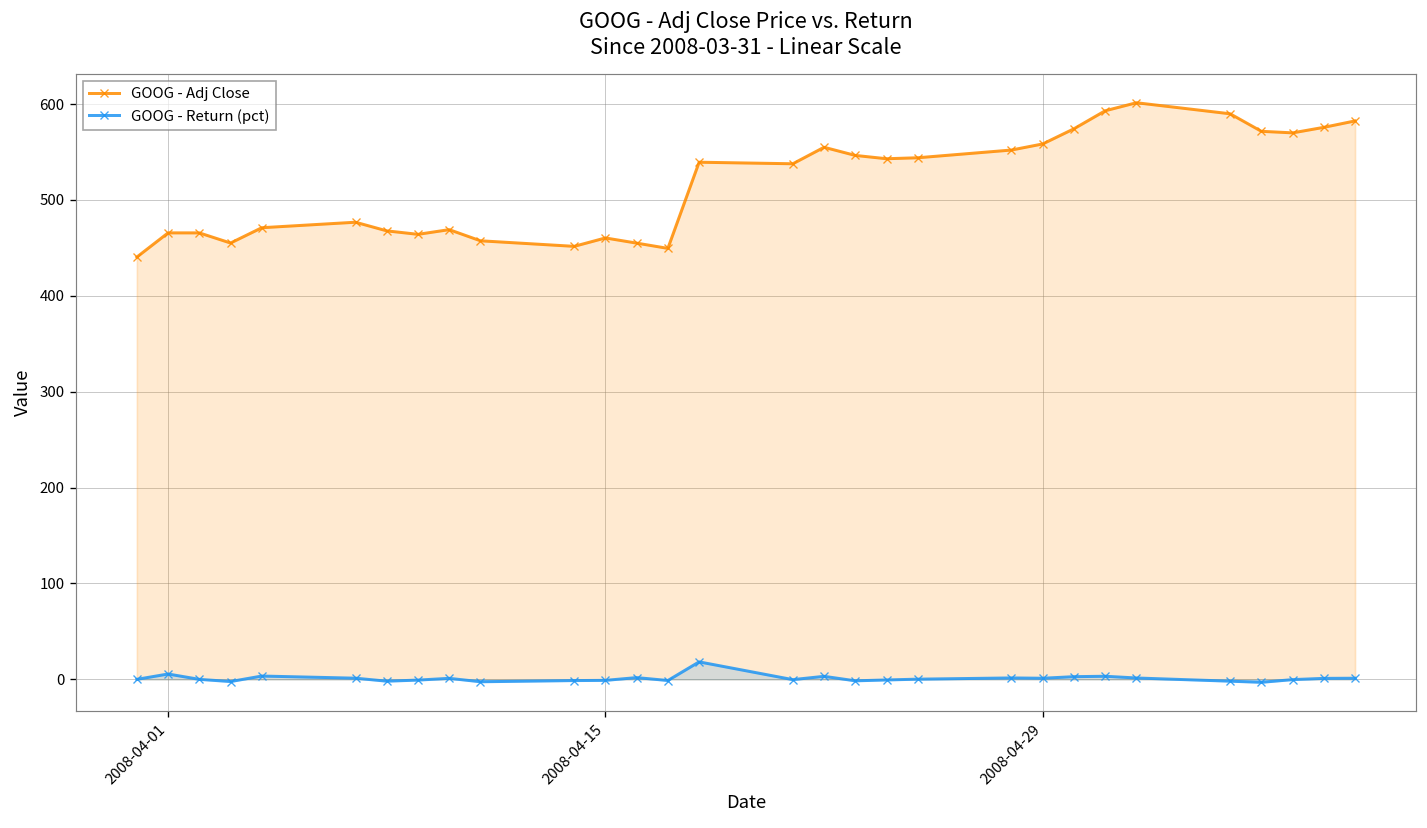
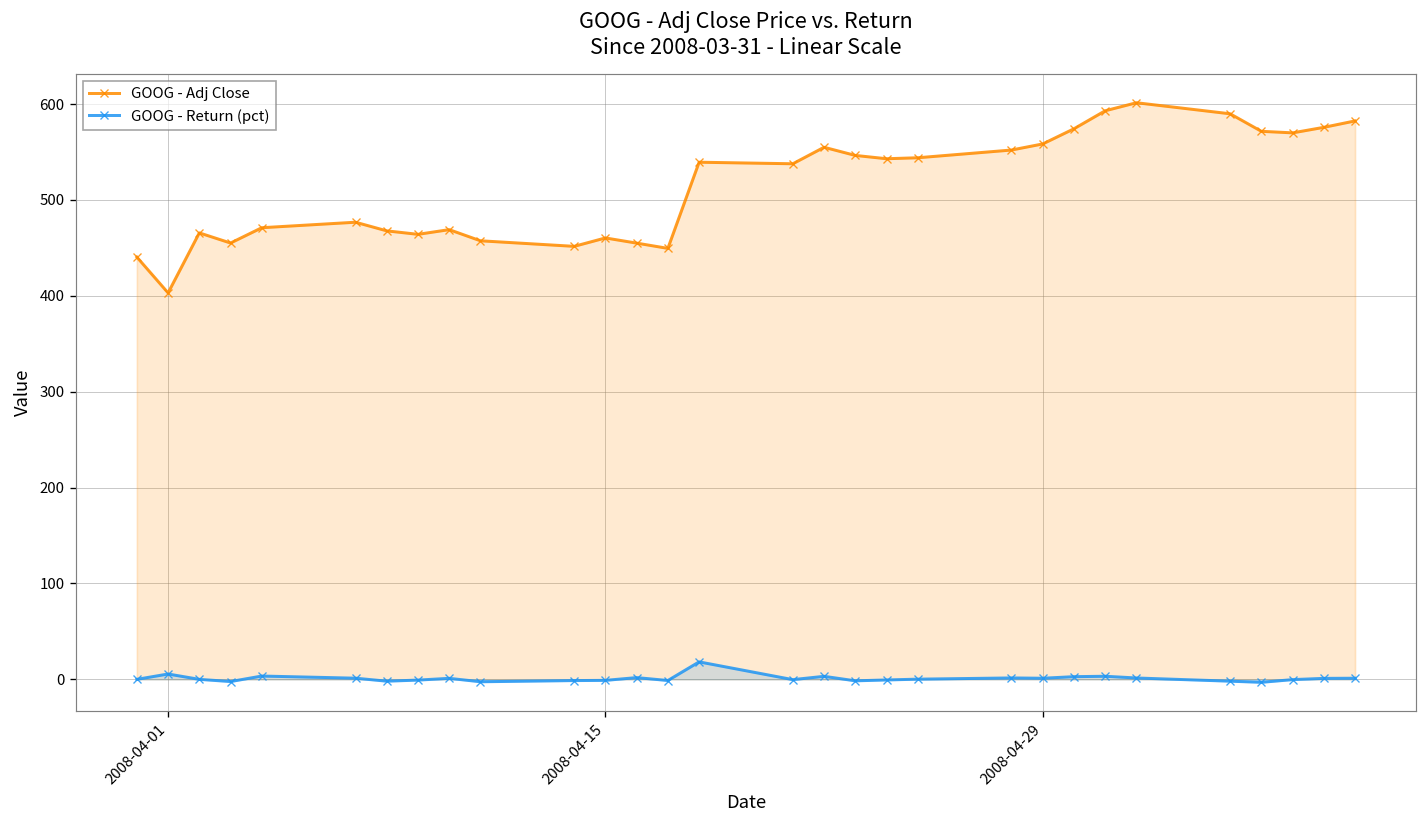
GOOG - Adj Close, 2008-04-01: 470 -> 400
